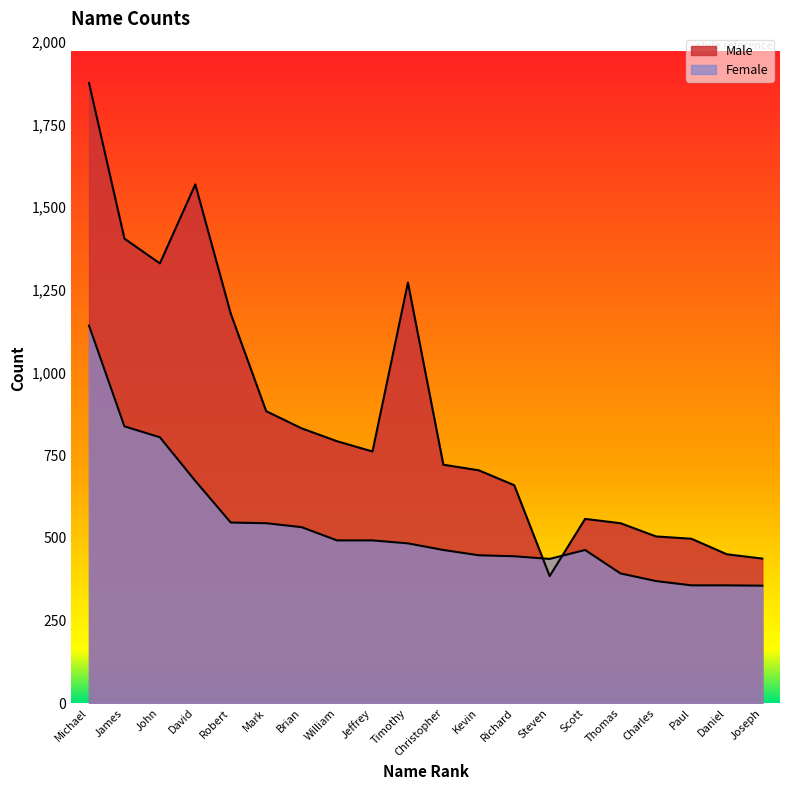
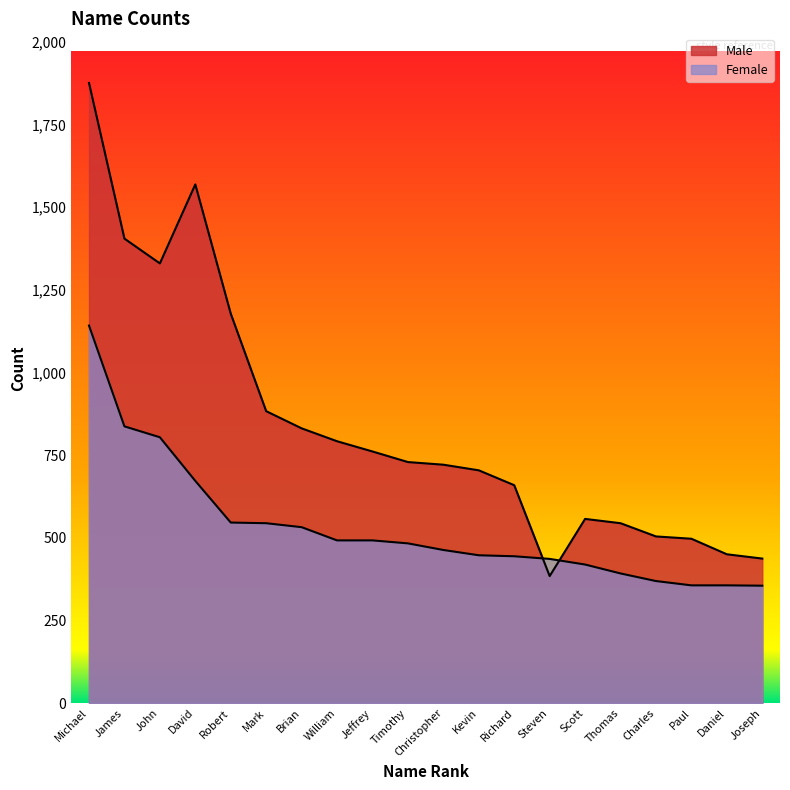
Male, Timothy: 1,270 -> 730
Female, Scott: 460 -> 420
